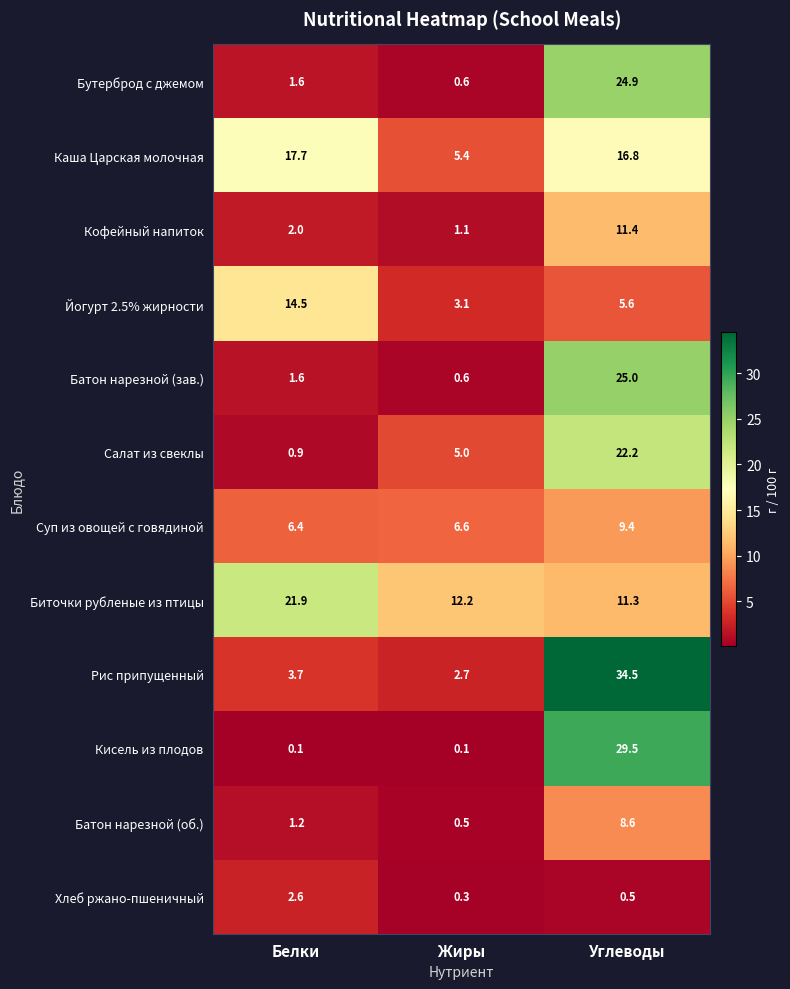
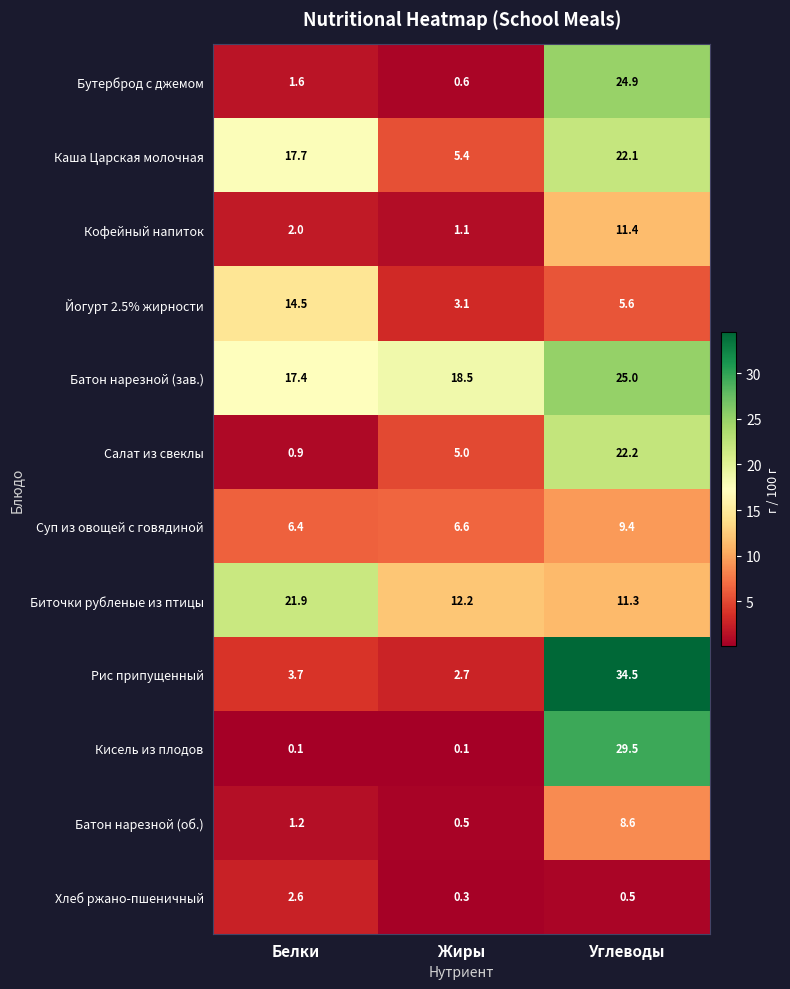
Каша Царская молочная, Углеводы: 16.8 -> 22.1
Батон нарезной (зав.), Белки: 1.6 -> 17.4
Батон нарезной (зав.), Жиры: 0.6 -> 18.5
